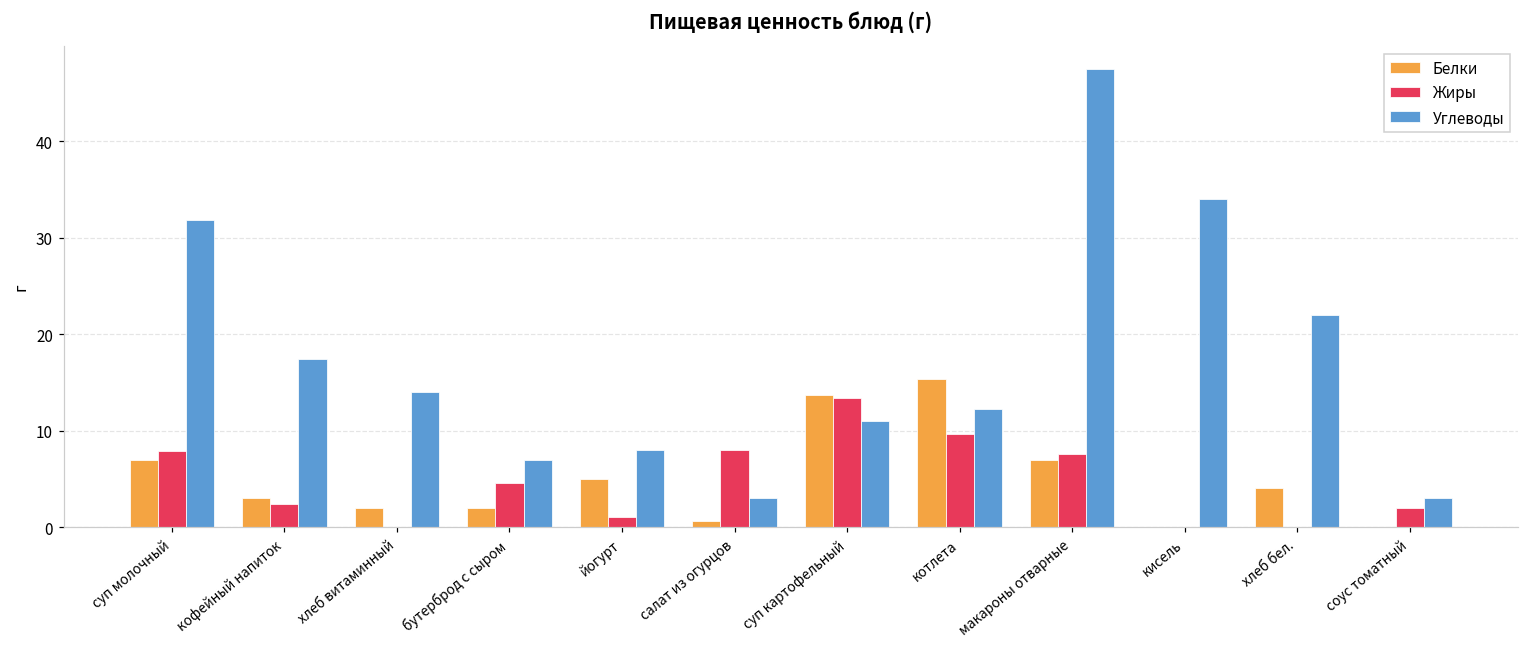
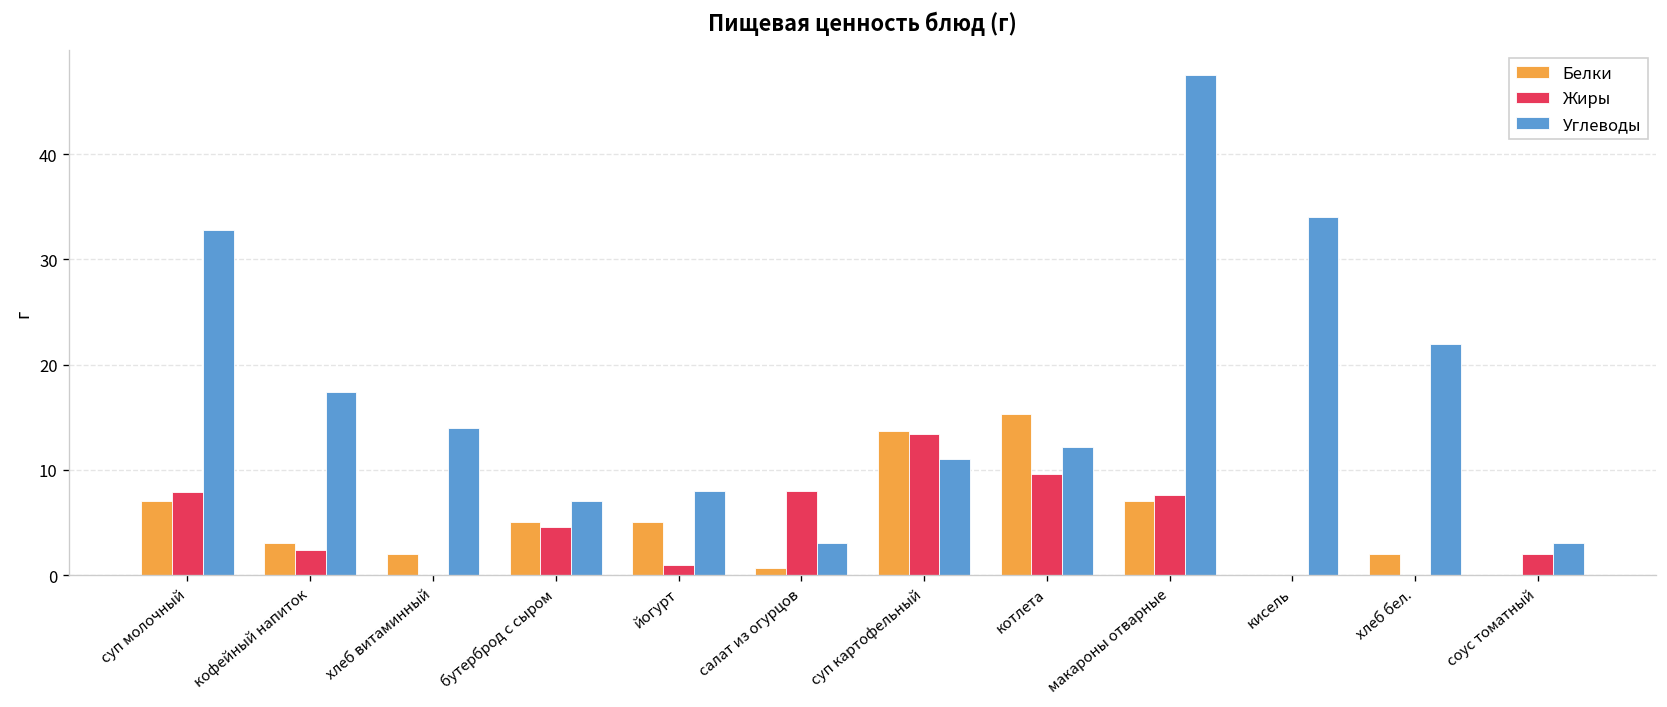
Углеводы, суп молочный: 32 -> 33
Белки, бутерброд с сыром: 2 -> 5
Белки, хлеб бел.: 4 -> 2
